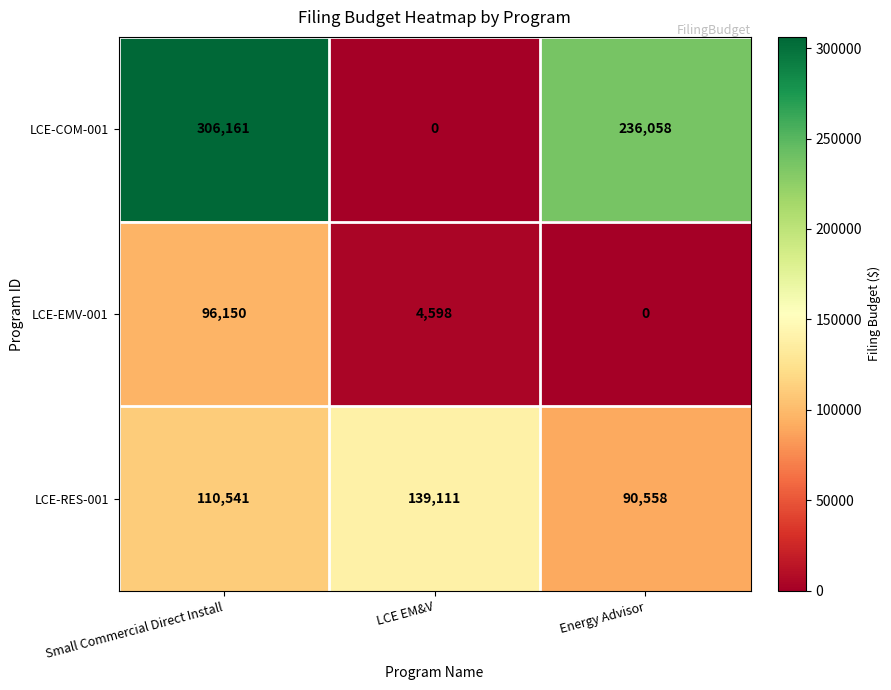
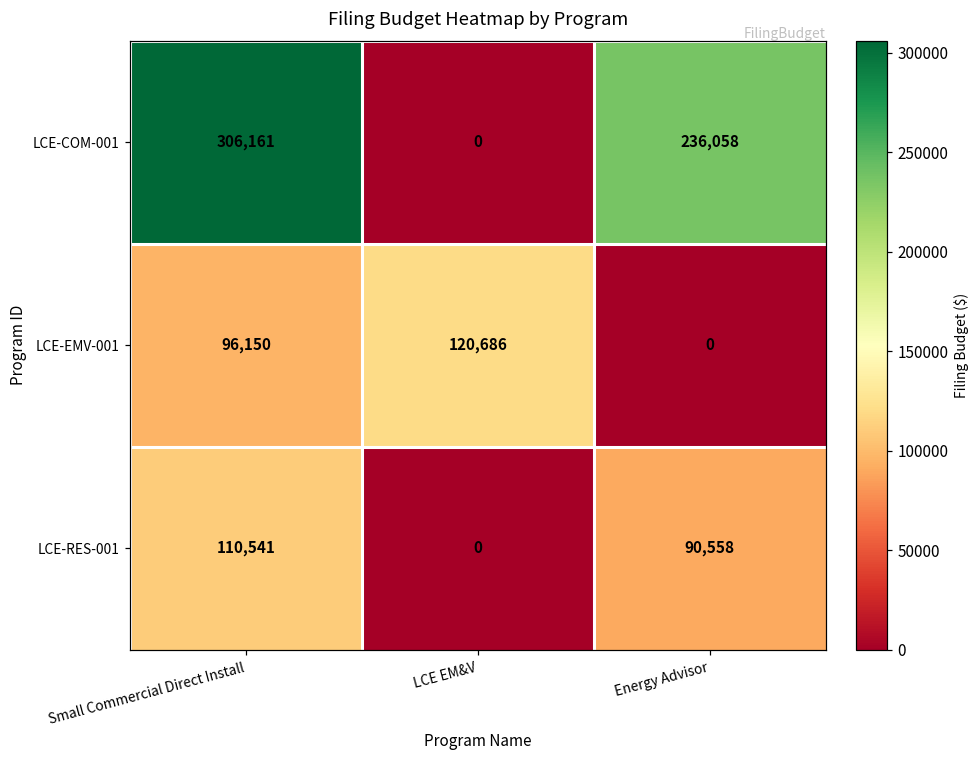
LCE-EMV-001, LCE EM&V: 4,598 -> 120,686
LCE-RES-001, LCE EM&V: 139,111 -> 0
